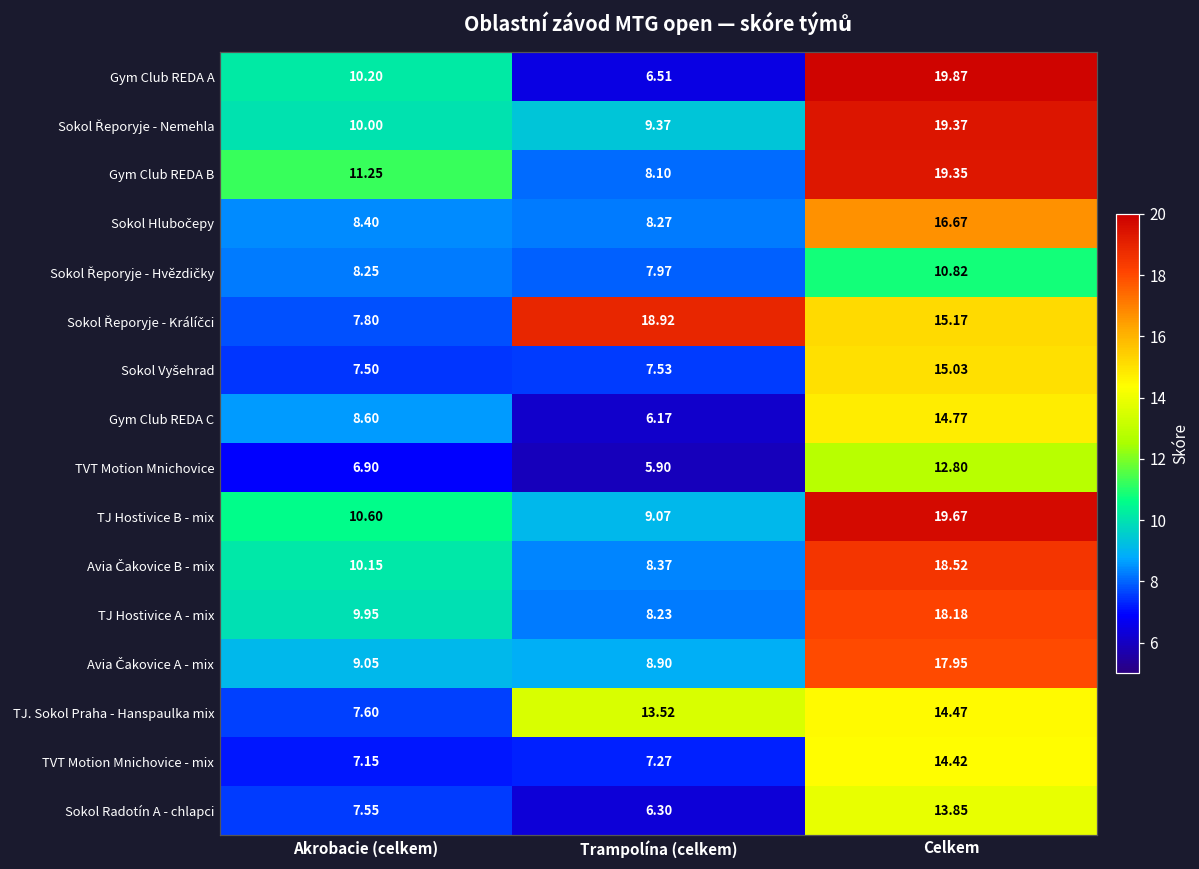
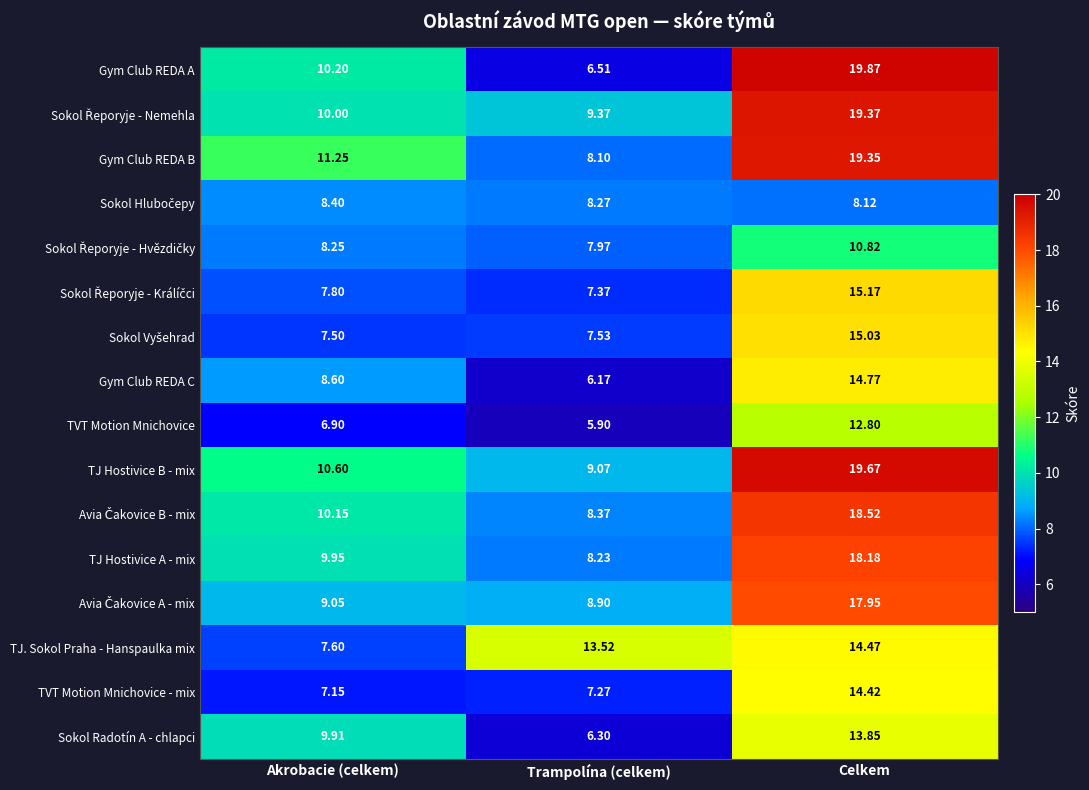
Sokol Hlubočepy, Celkem: 16.67 -> 8.12
Sokol Řeporyje - Králíčci, Trampolína (celkem): 18.92 -> 7.37
Sokol Radotín A - chlapci, Akrobacie (celkem): 7.55 -> 9.91
